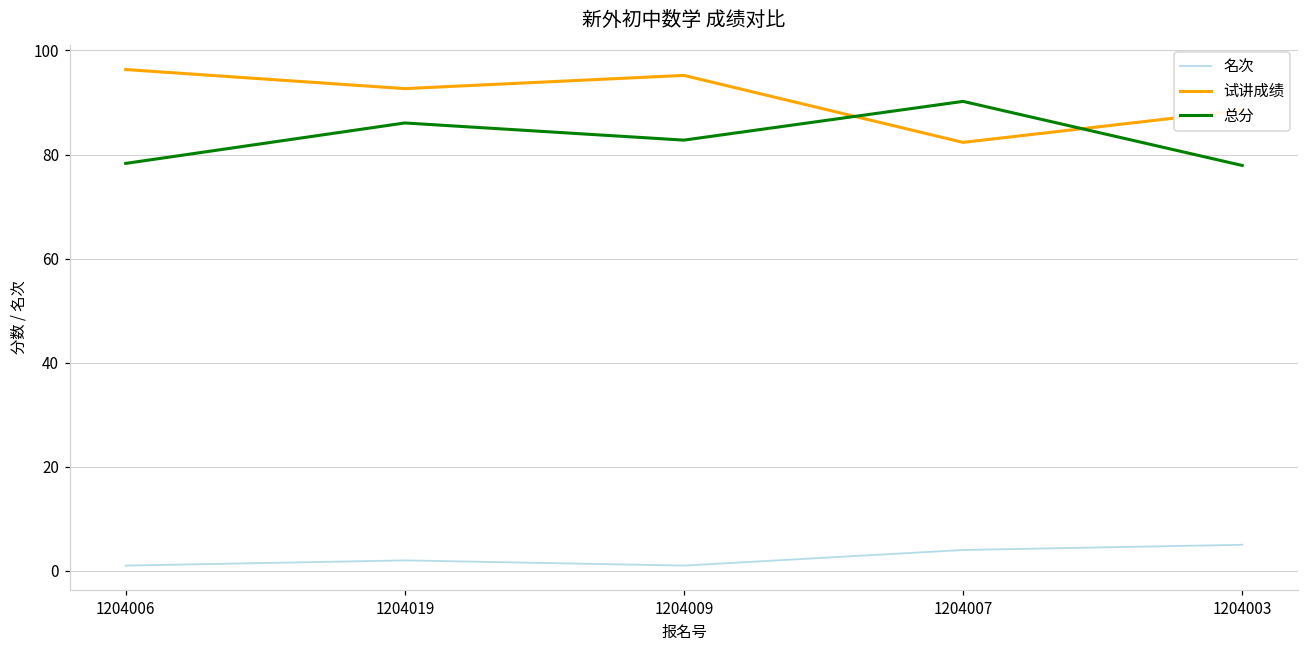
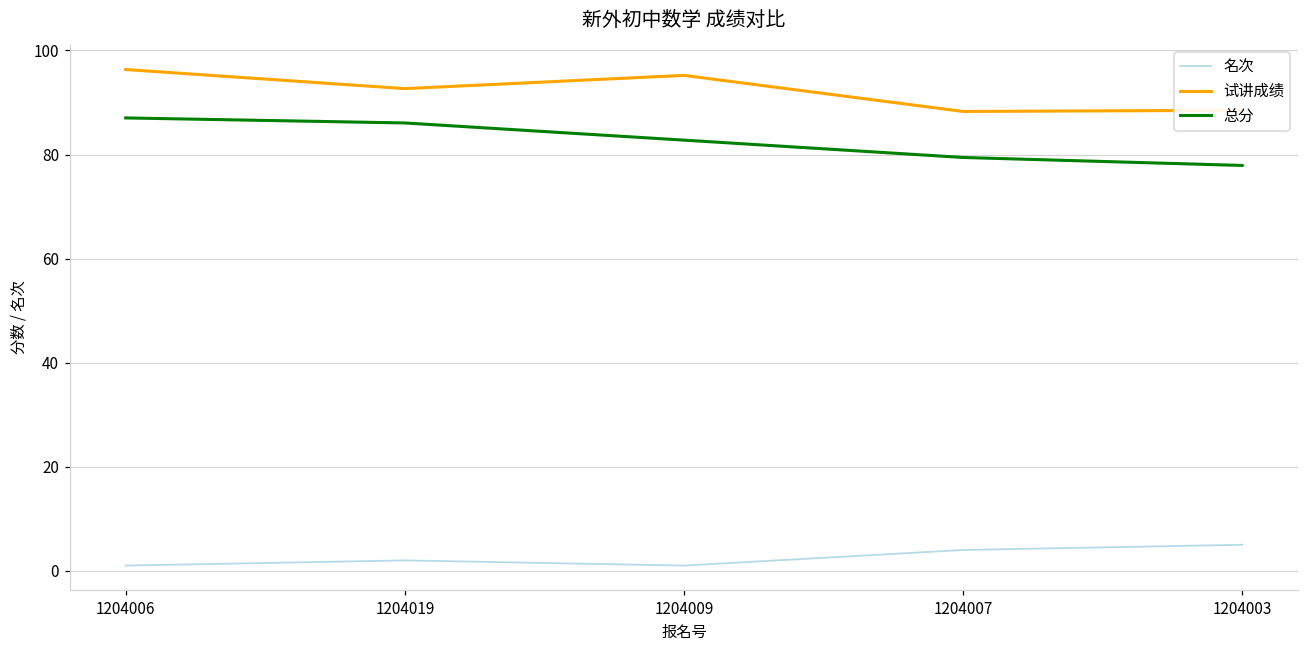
总分, 1204006: 78 -> 87
试讲成绩, 1204007: 82 -> 88
总分, 1204007: 90 -> 79
